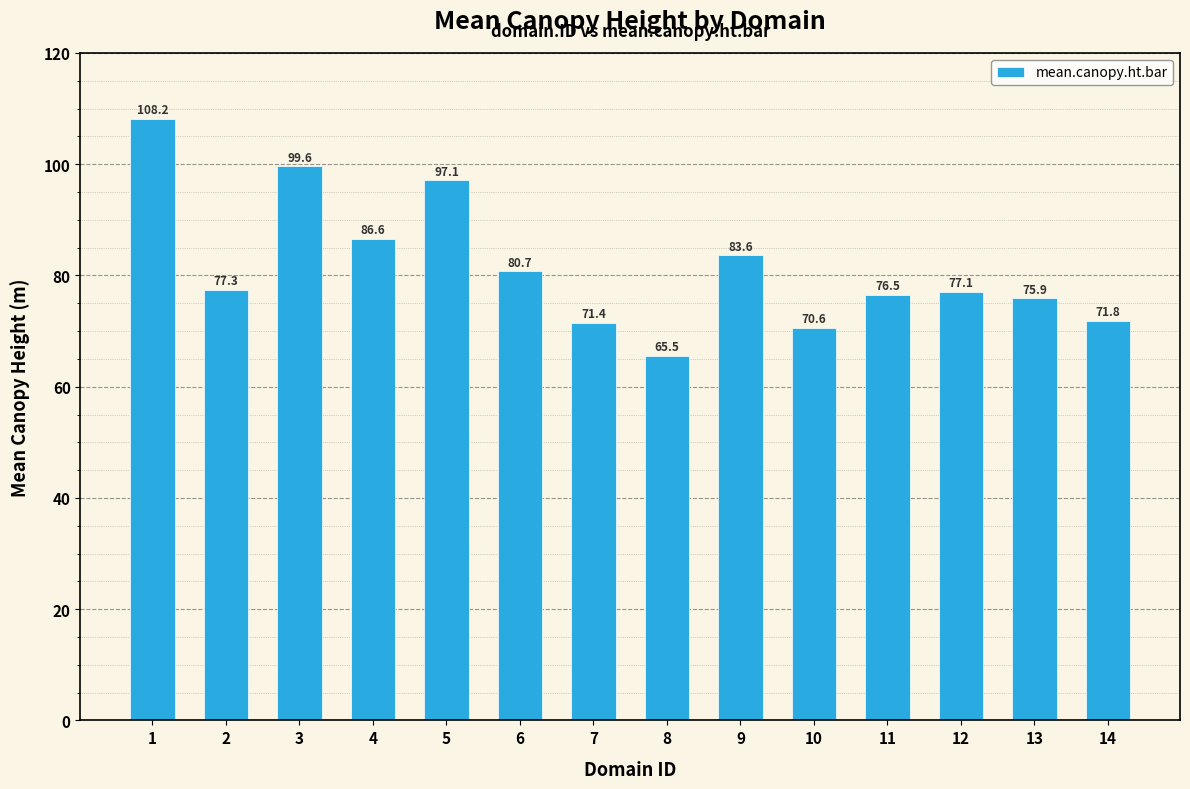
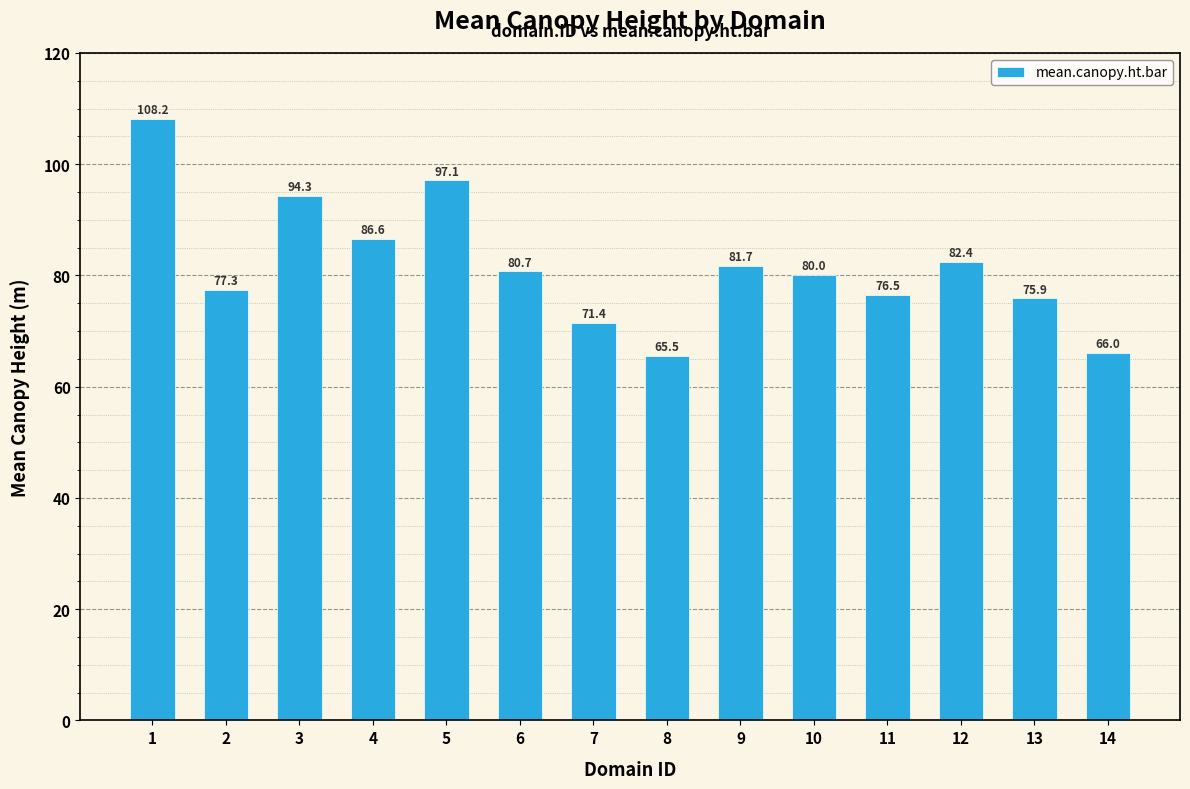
3: 99.6 -> 94.3
9: 83.6 -> 81.7
10: 70.6 -> 80.0
12: 77.1 -> 82.4
14: 71.8 -> 66.0
